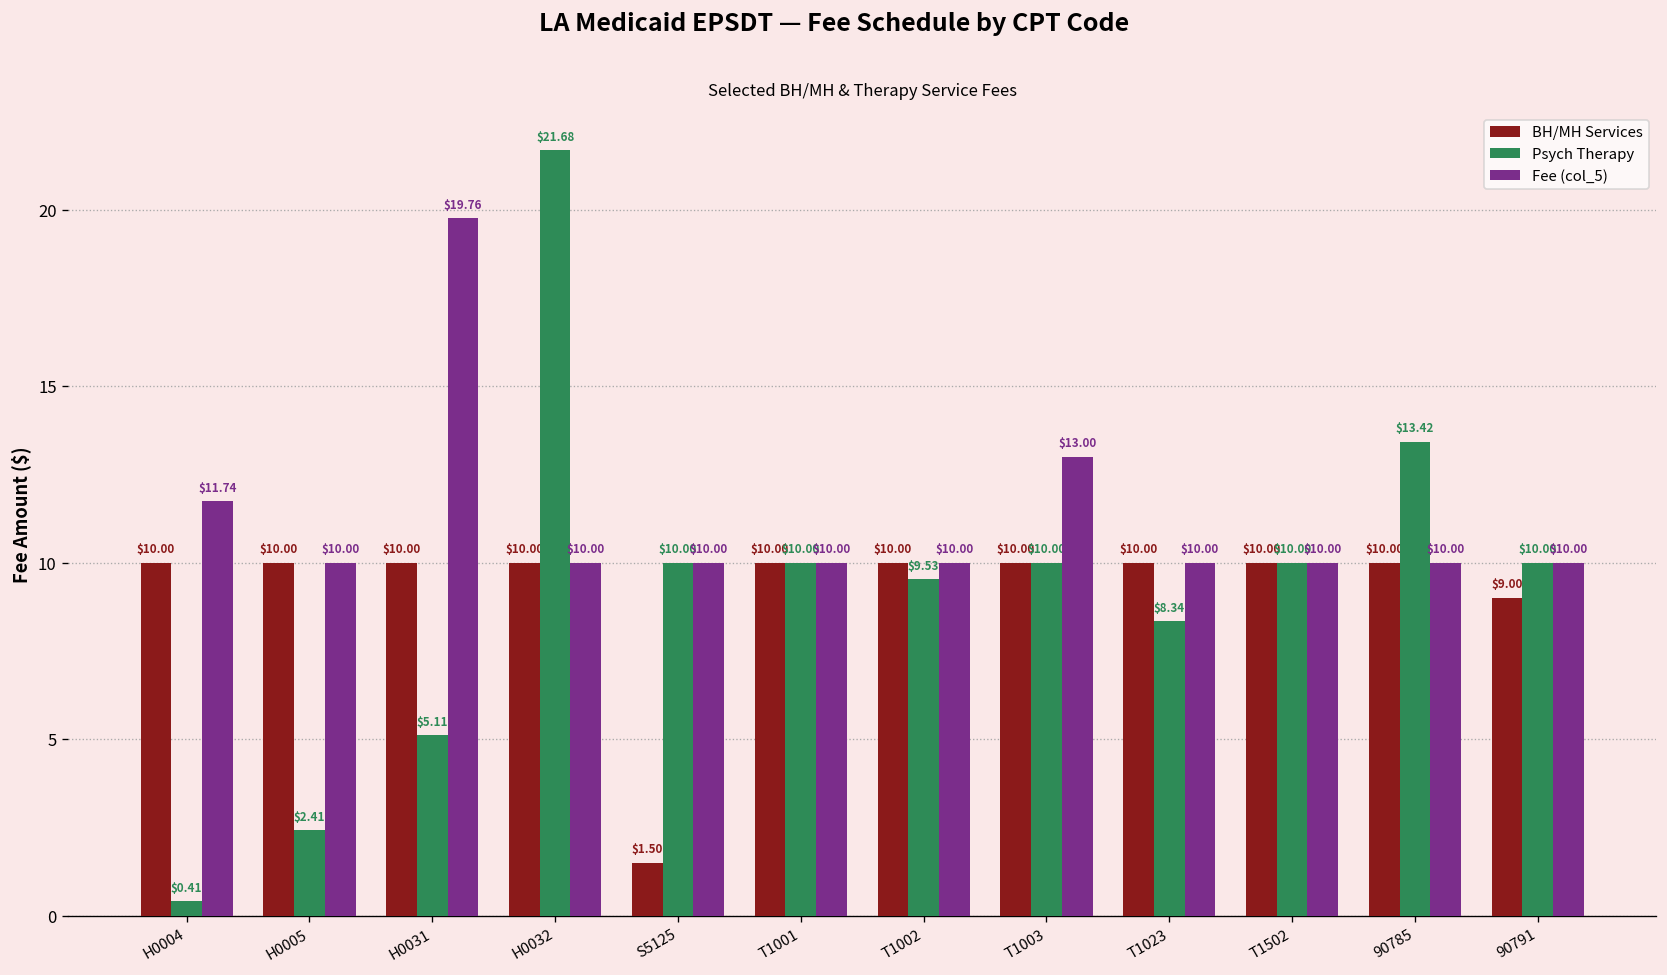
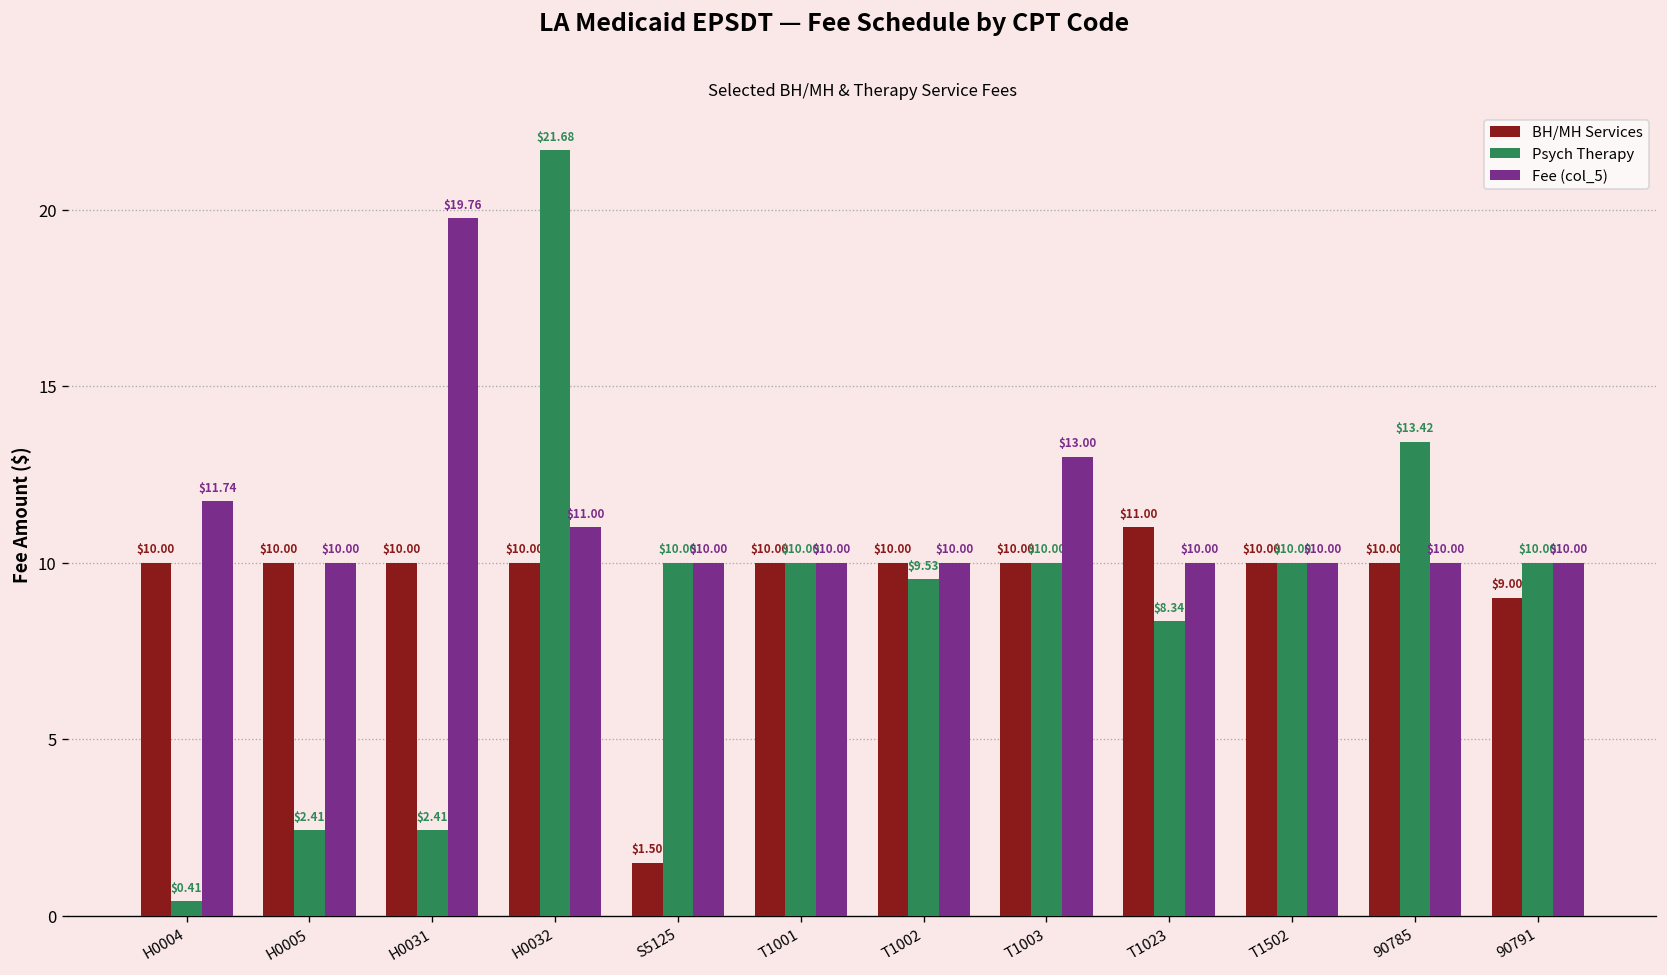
Psych Therapy, H0031: $5.11 -> $2.41
Fee (col_5), H0032: $10.00 -> $11.00
BH/MH Services, T1023: $10.00 -> $11.00
